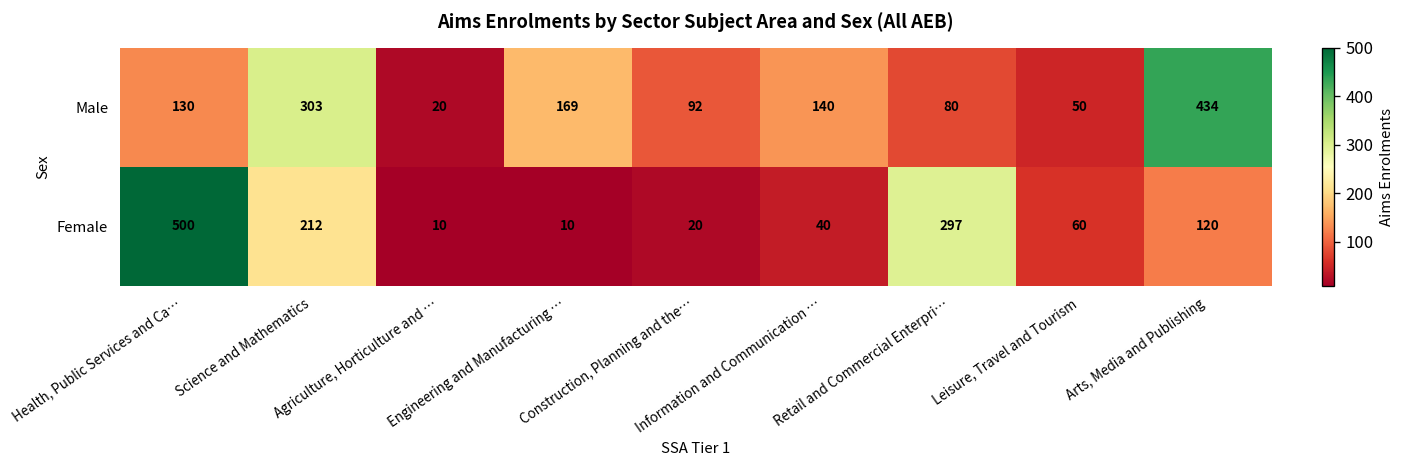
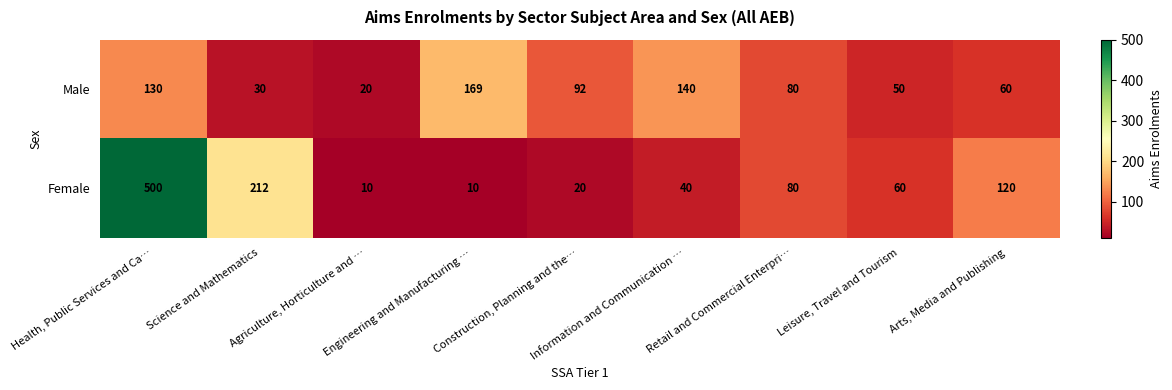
Male, Science and Mathematics: 303 -> 30
Male, Arts, Media and Publishing: 434 -> 60
Female, Retail and Commercial Enterpri…: 297 -> 80
